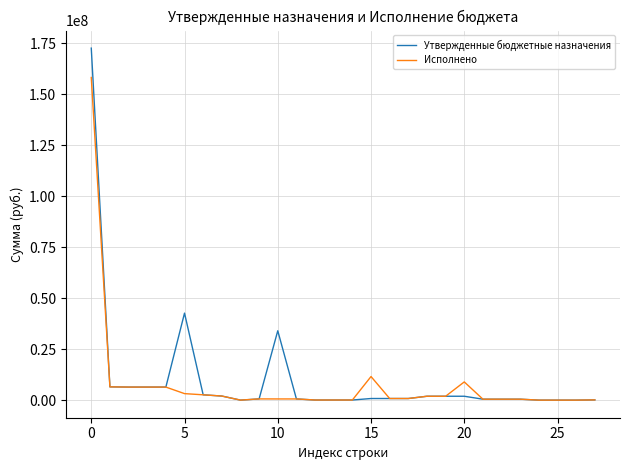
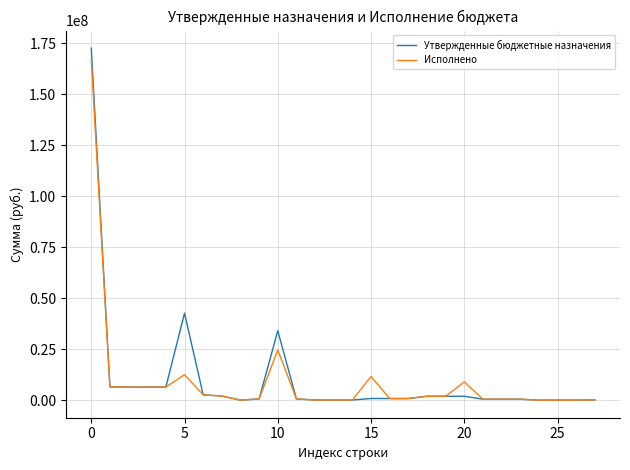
Исполнено, 0: 158000000 -> 167000000
Исполнено, 5: 3000000 -> 12000000
Исполнено, 10: 1000000 -> 25000000
